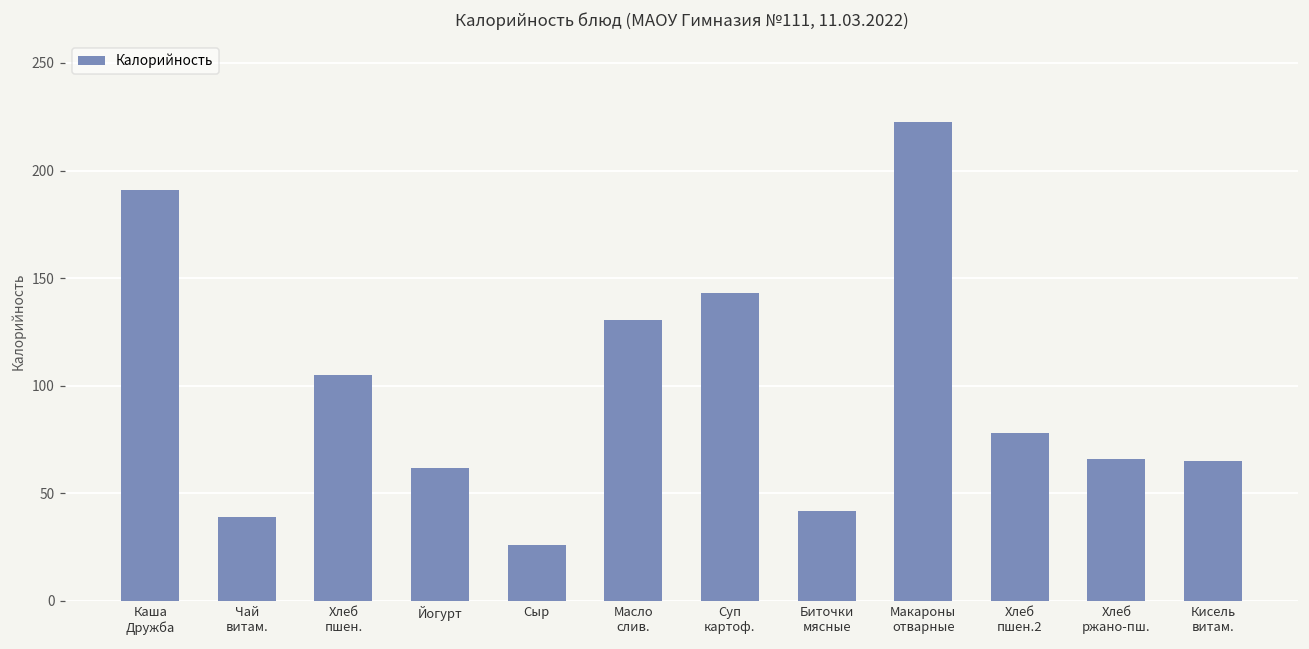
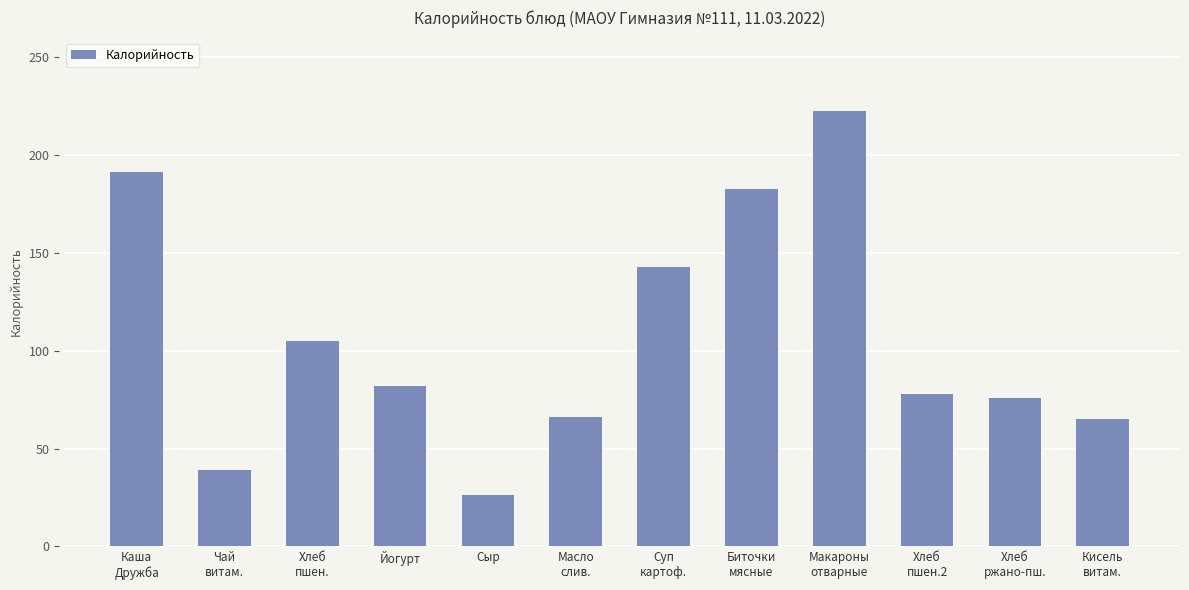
Йогурт: 62 -> 82
Масло слив.: 131 -> 66
Биточки мясные: 42 -> 183
Хлеб ржано-пш.: 66 -> 76
